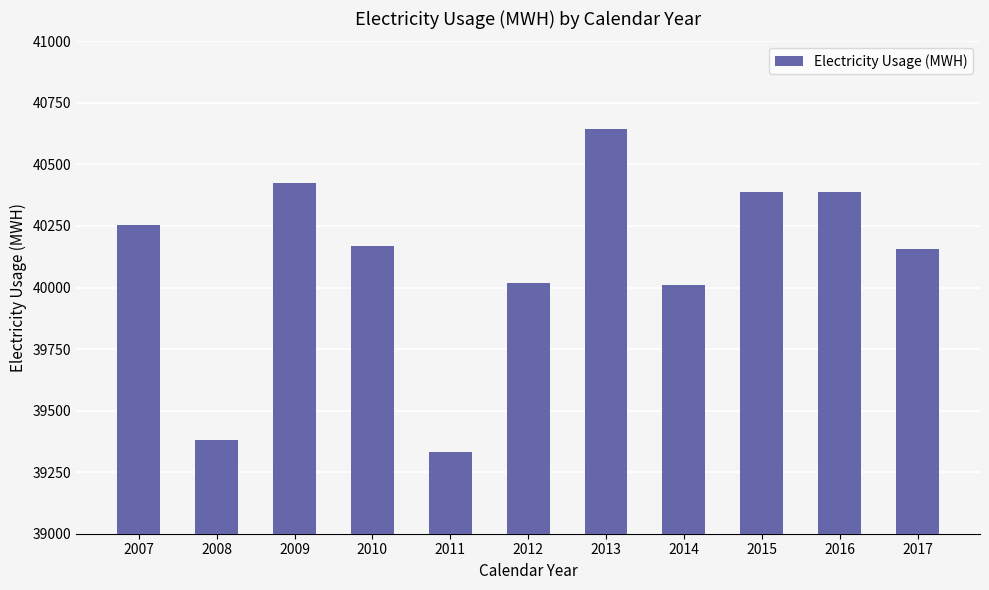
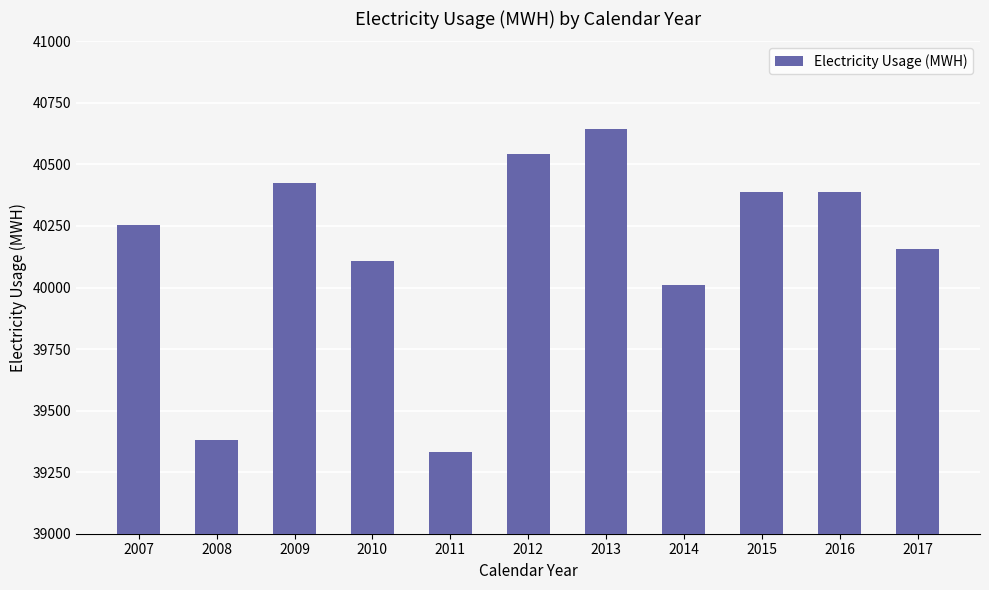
2010: 40170 -> 40110
2012: 40020 -> 40540
